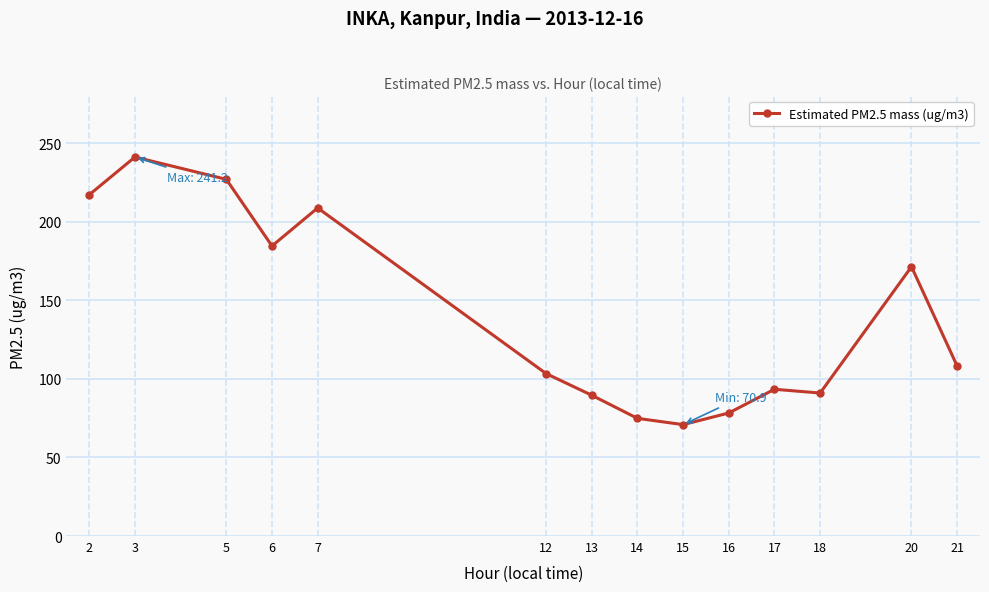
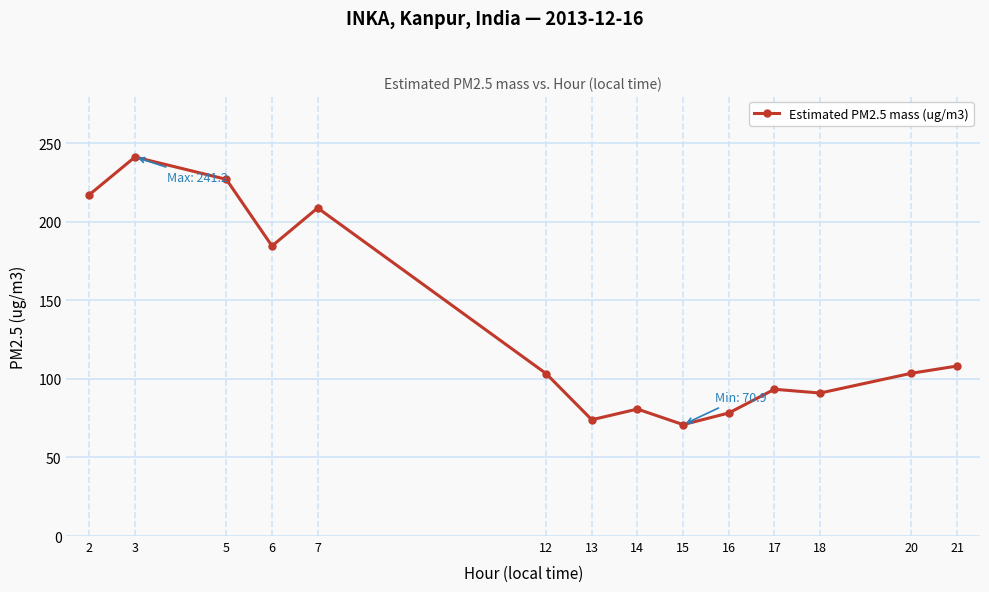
13: 90 -> 74
14: 75 -> 81
20: 171 -> 104
